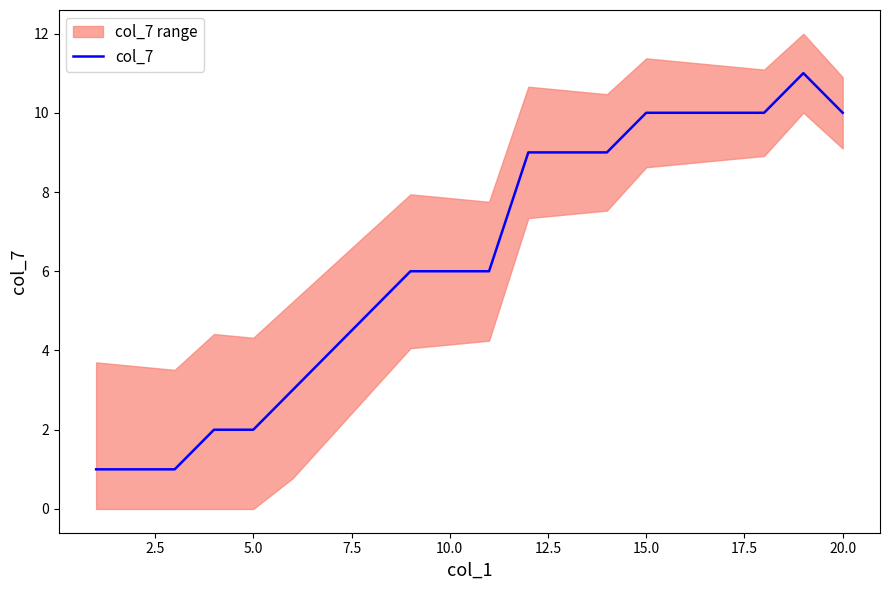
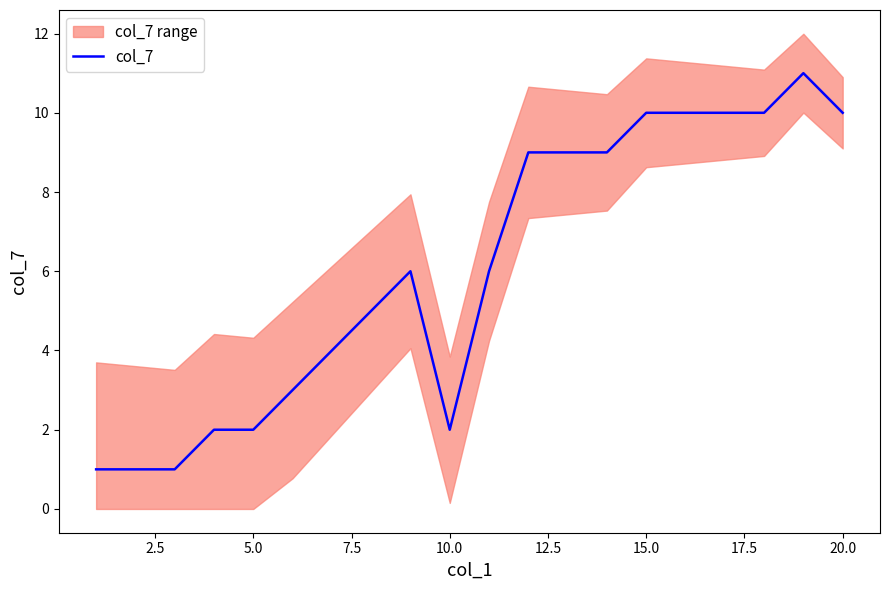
col_7, 10.0: 6 -> 2
